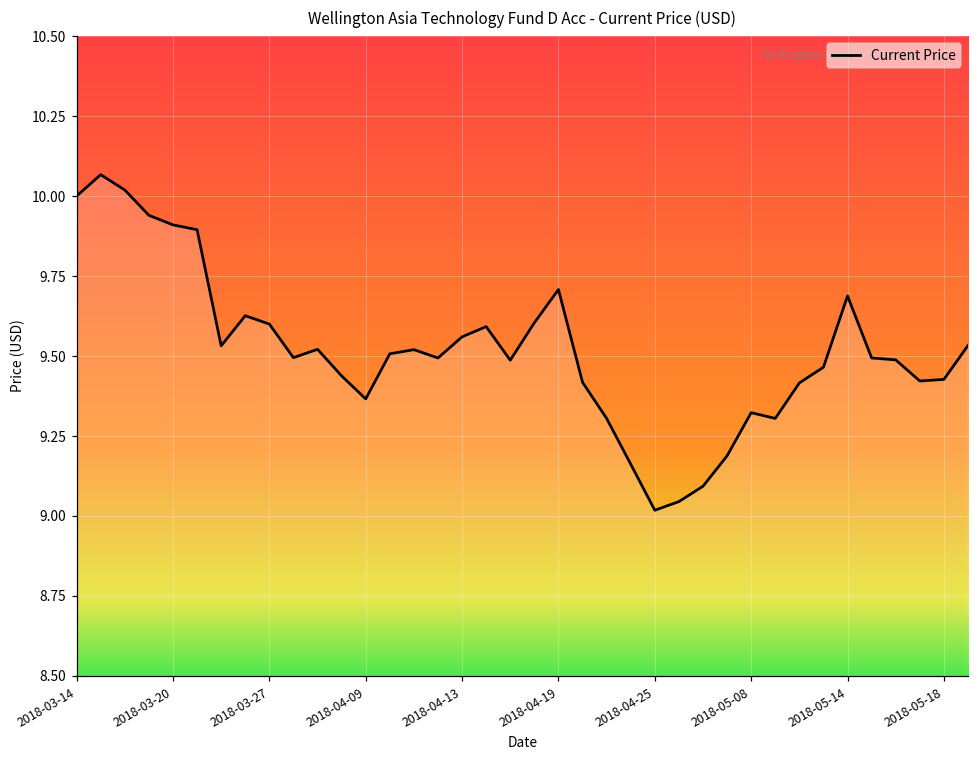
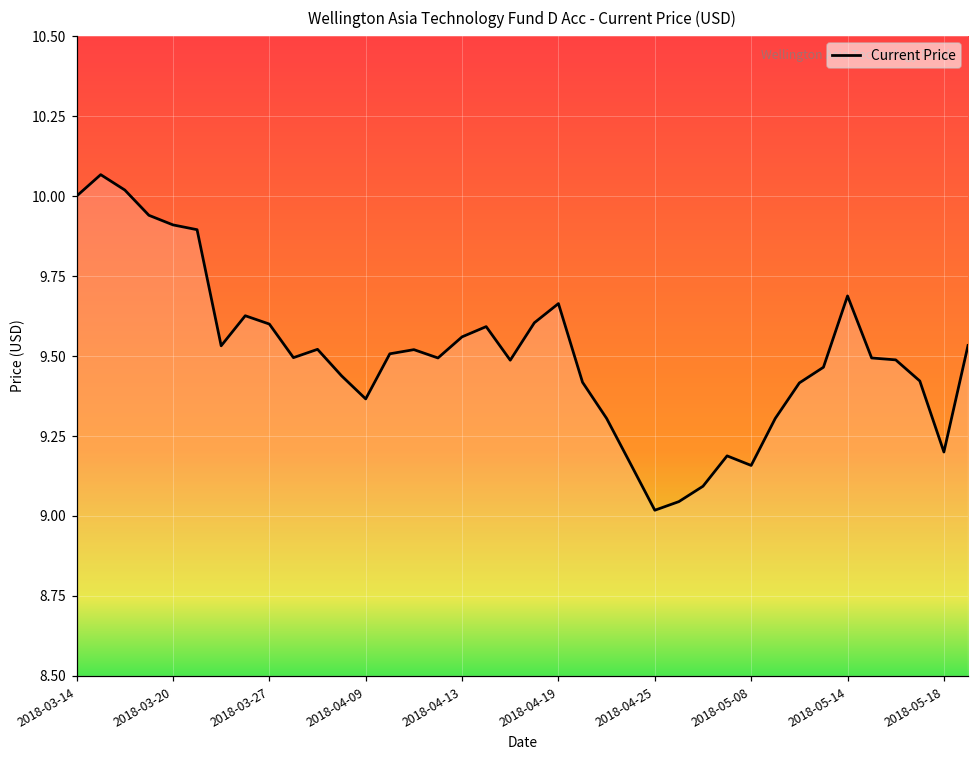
2018-04-19: 9.71 -> 9.66
2018-05-08: 9.32 -> 9.16
2018-05-18: 9.43 -> 9.20
